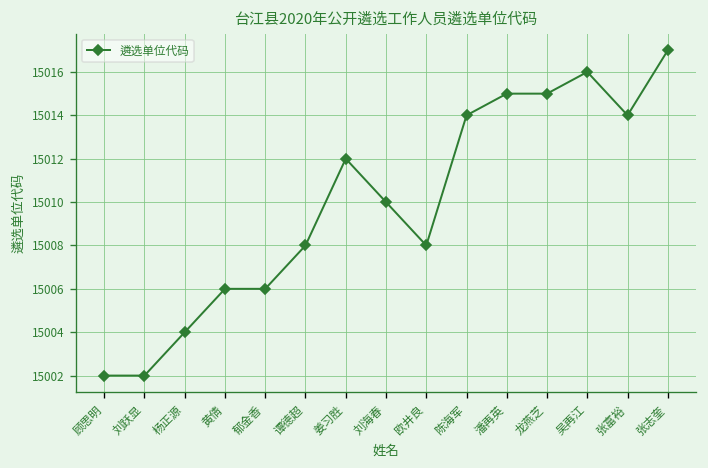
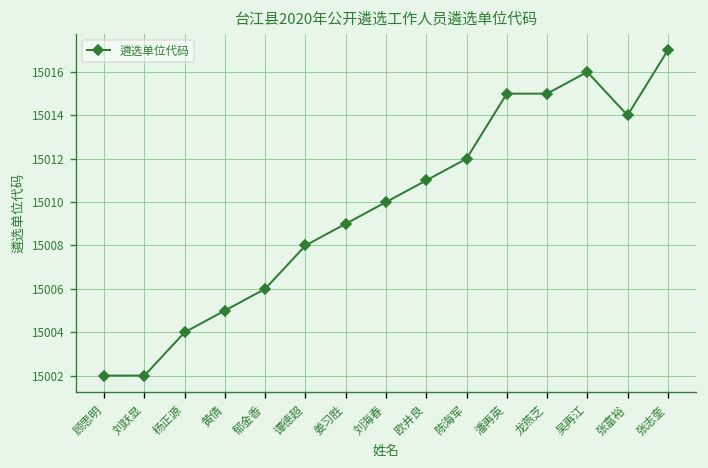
黄倩: 15006 -> 15005
姜习胜: 15012 -> 15009
欧井良: 15008 -> 15011
陈海军: 15014 -> 15012
